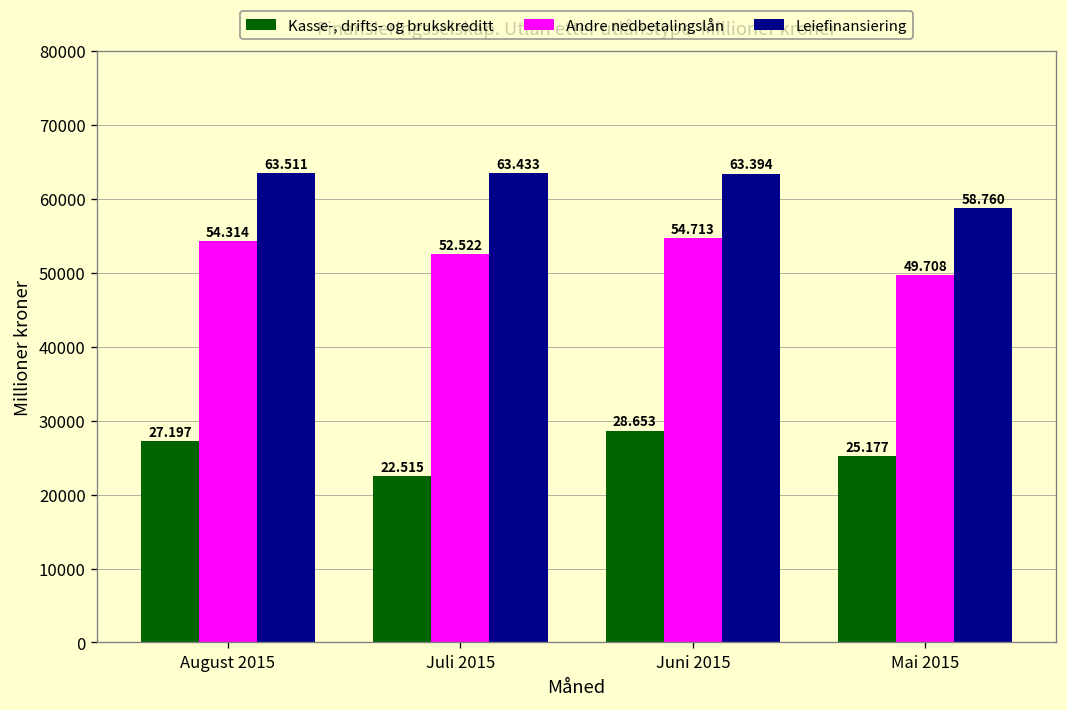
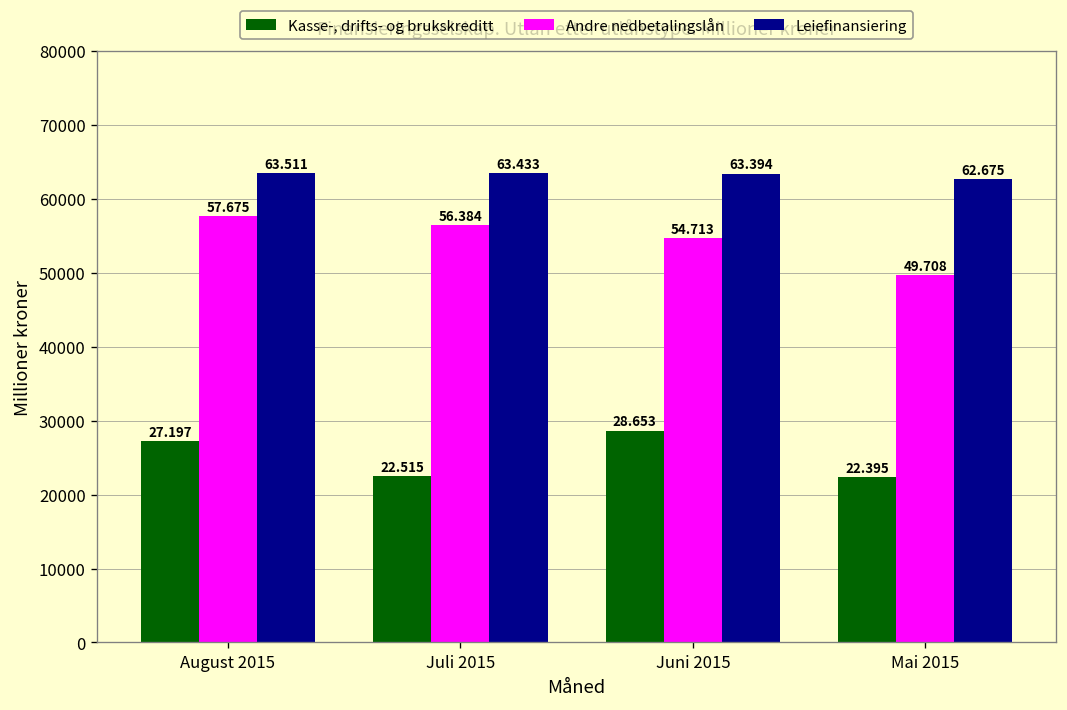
Andre nedbetalingslån, August 2015: 54.314 -> 57.675
Andre nedbetalingslån, Juli 2015: 52.522 -> 56.384
Kasse-, drifts- og brukskreditt, Mai 2015: 25.177 -> 22.395
Leiefinansiering, Mai 2015: 58.760 -> 62.675
